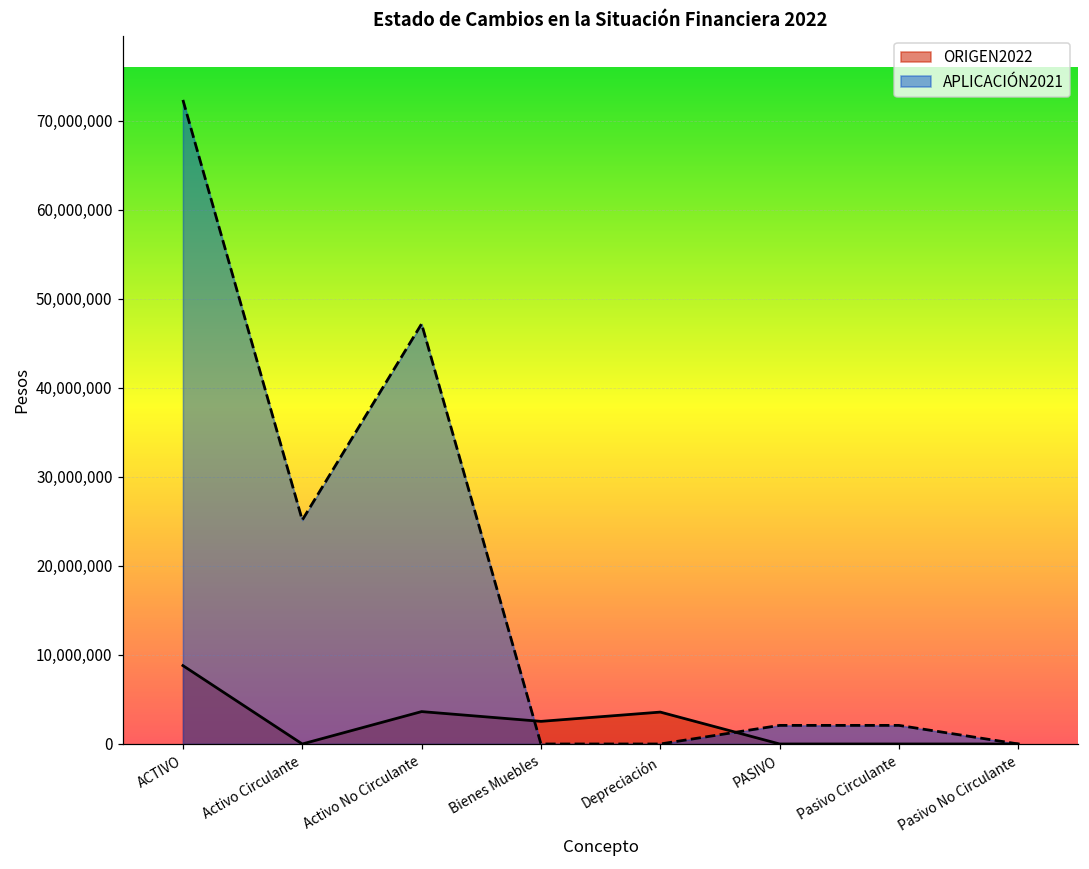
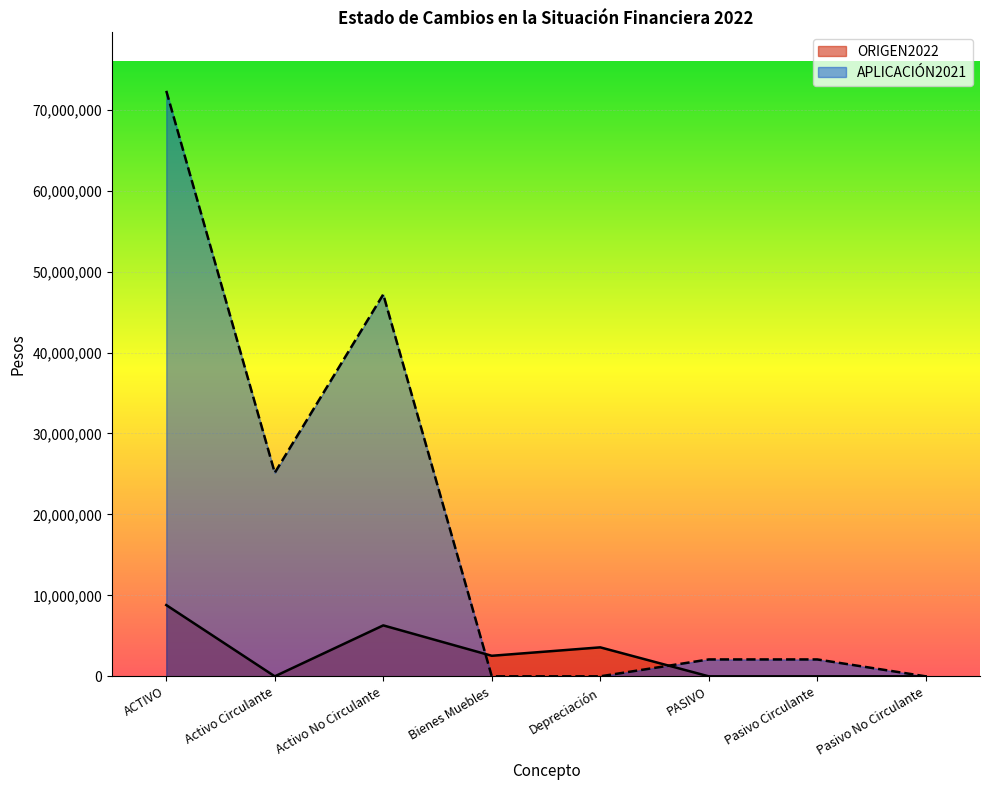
ORIGEN2022, Activo No Circulante: 4,000,000 -> 6,000,000
